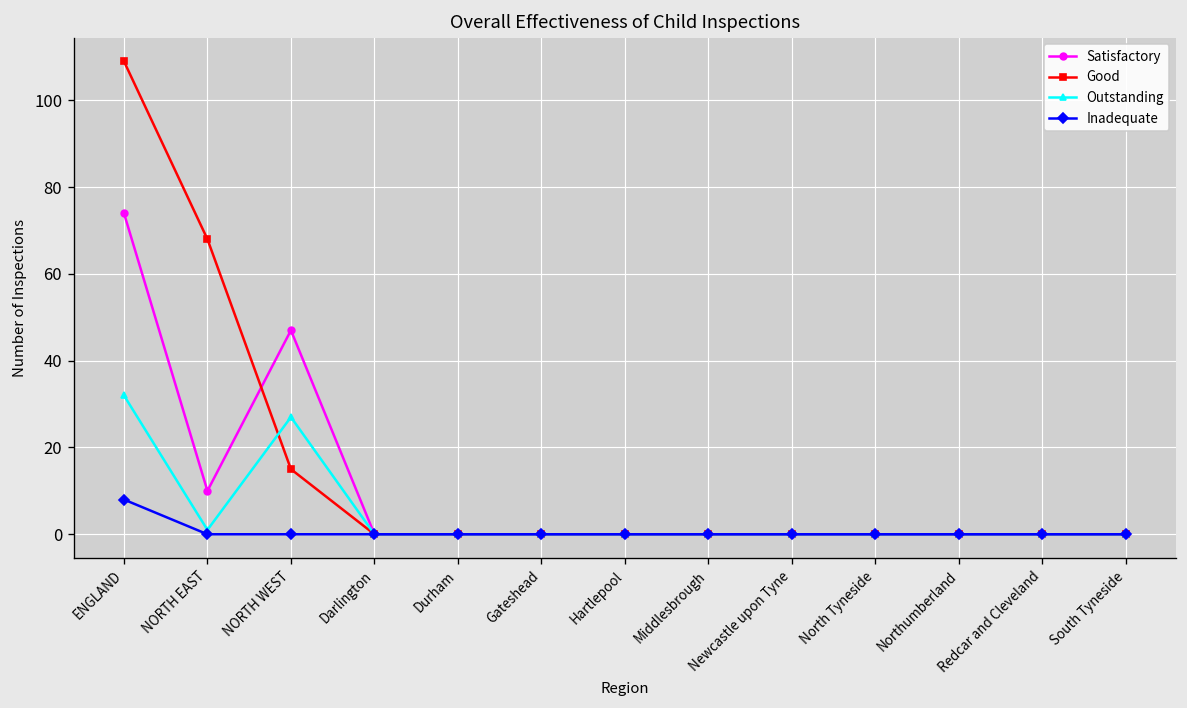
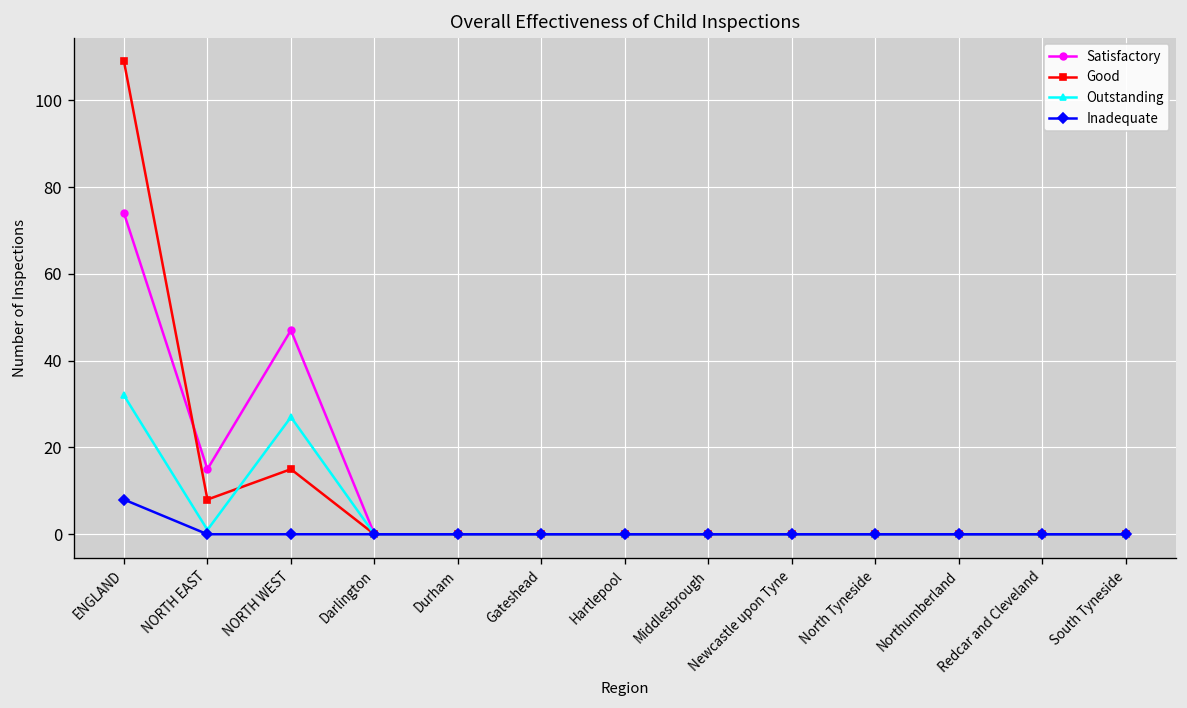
Satisfactory, NORTH EAST: 10 -> 15
Good, NORTH EAST: 68 -> 8
